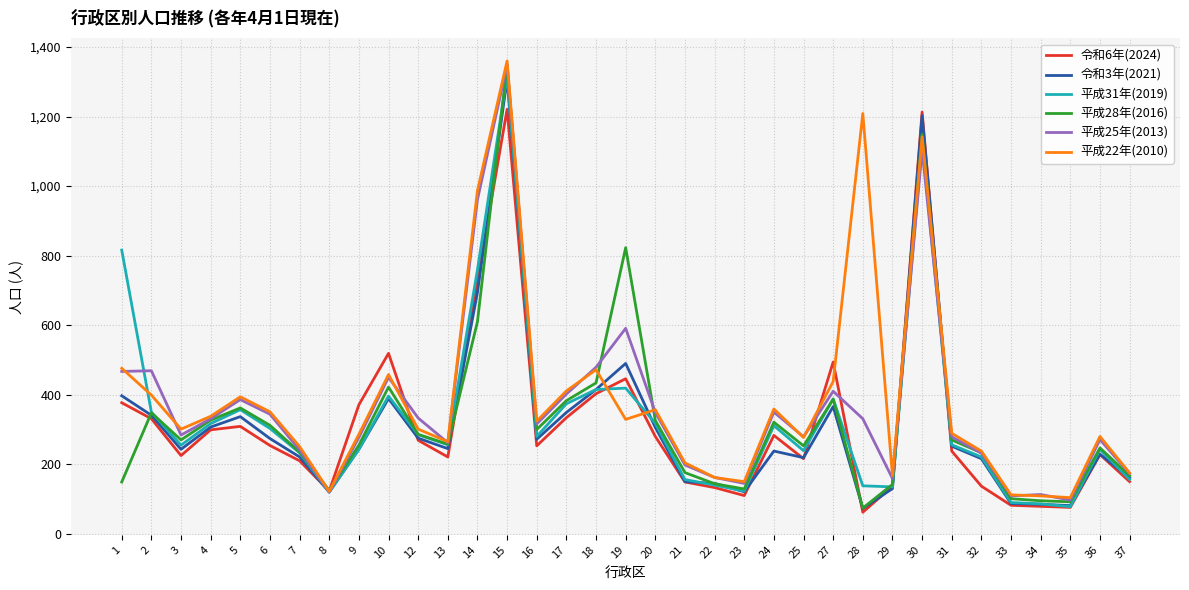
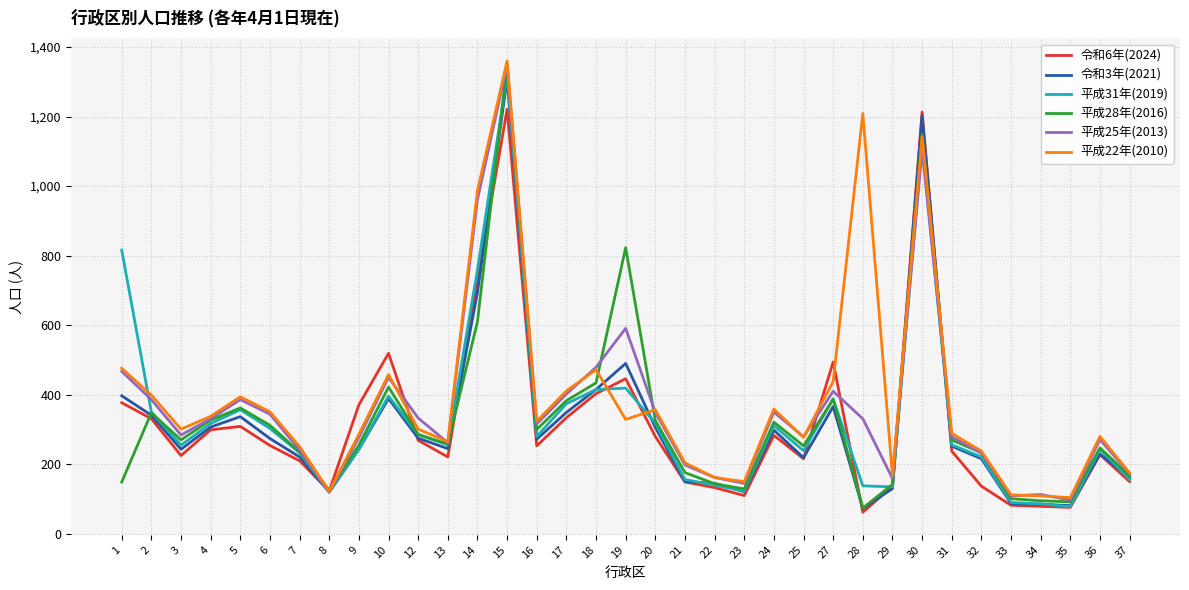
平成25年(2013), 2: 470 -> 390
令和3年(2021), 24: 240 -> 300
